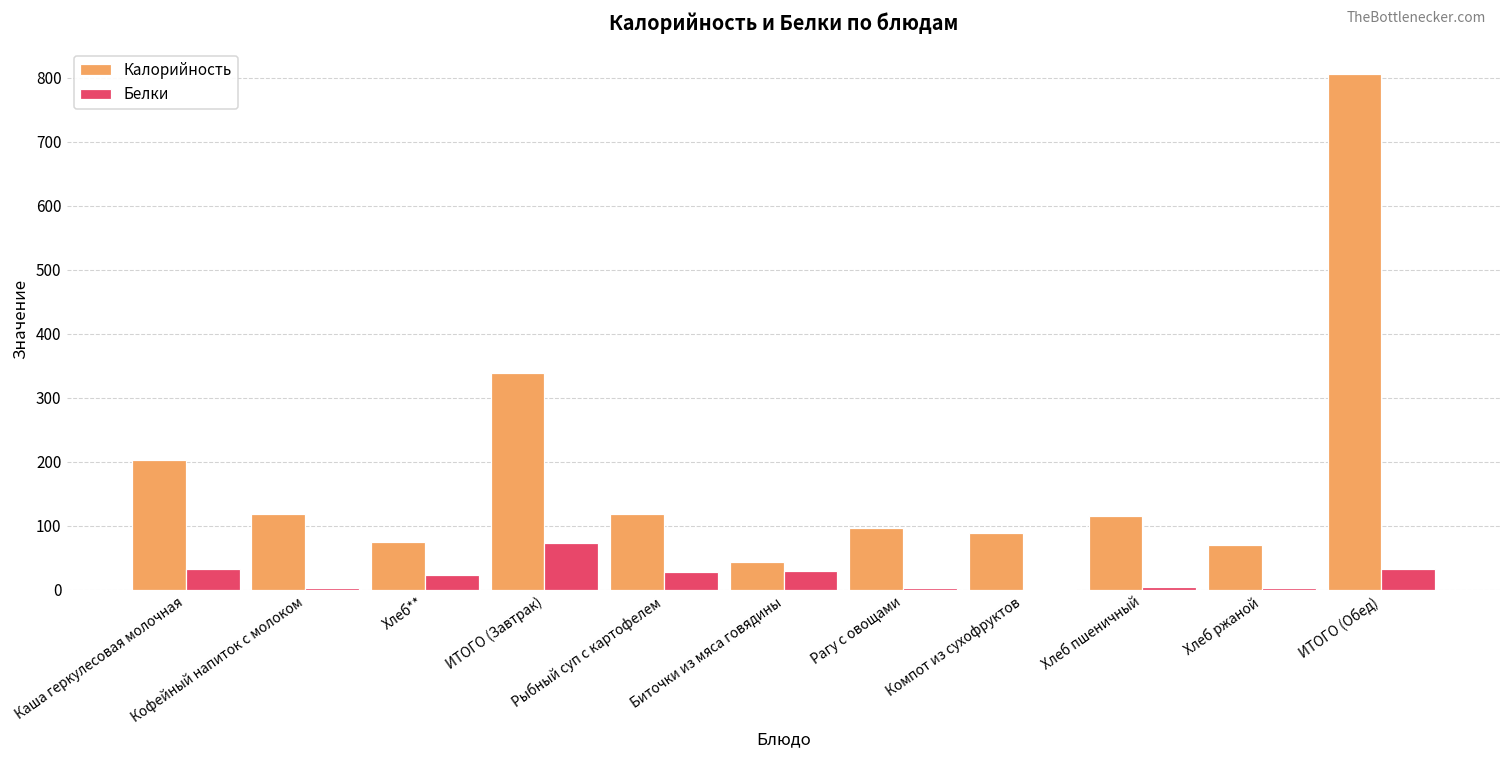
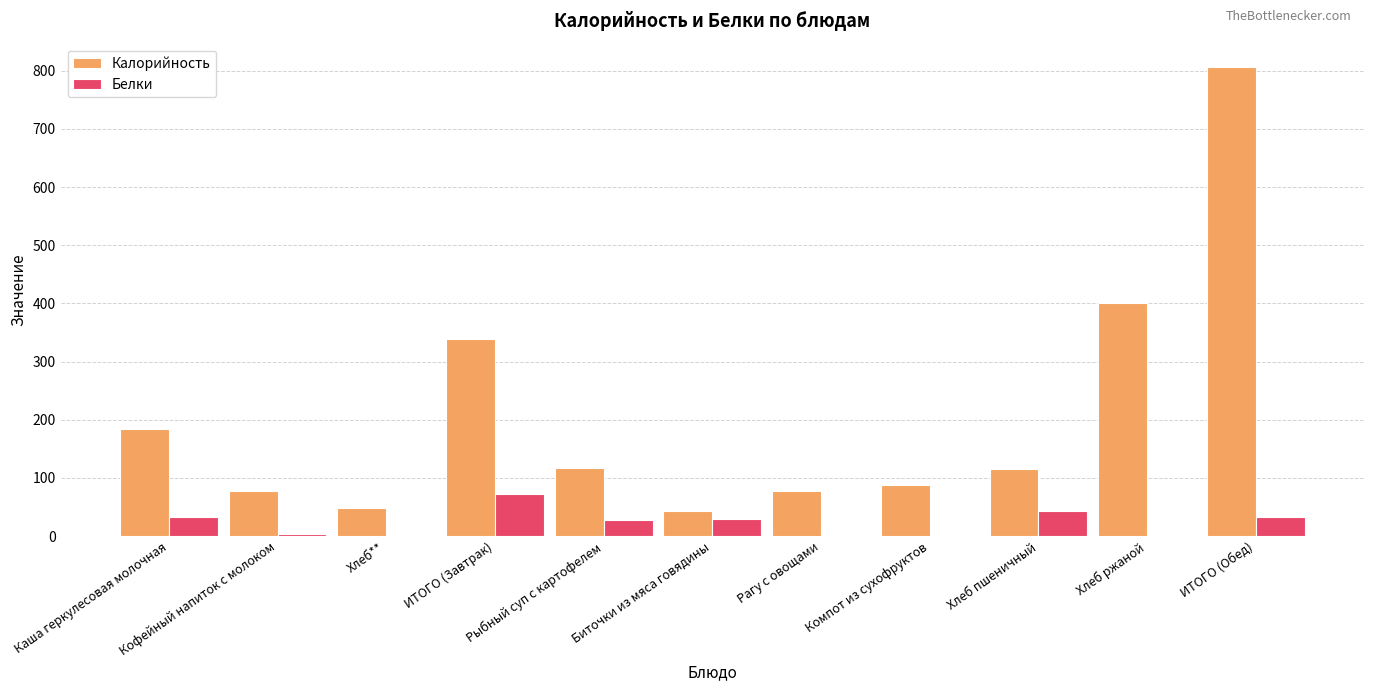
Калорийность, Каша геркулесовая молочная: 200 -> 180
Калорийность, Кофейный напиток с молоком: 120 -> 80
Калорийность, Хлеб**: 70 -> 50
Белки, Хлеб**: 20 -> 0
Калорийность, Рагу с овощами: 100 -> 80
Белки, Хлеб пшеничный: 0 -> 40
Калорийность, Хлеб ржаной: 70 -> 400
